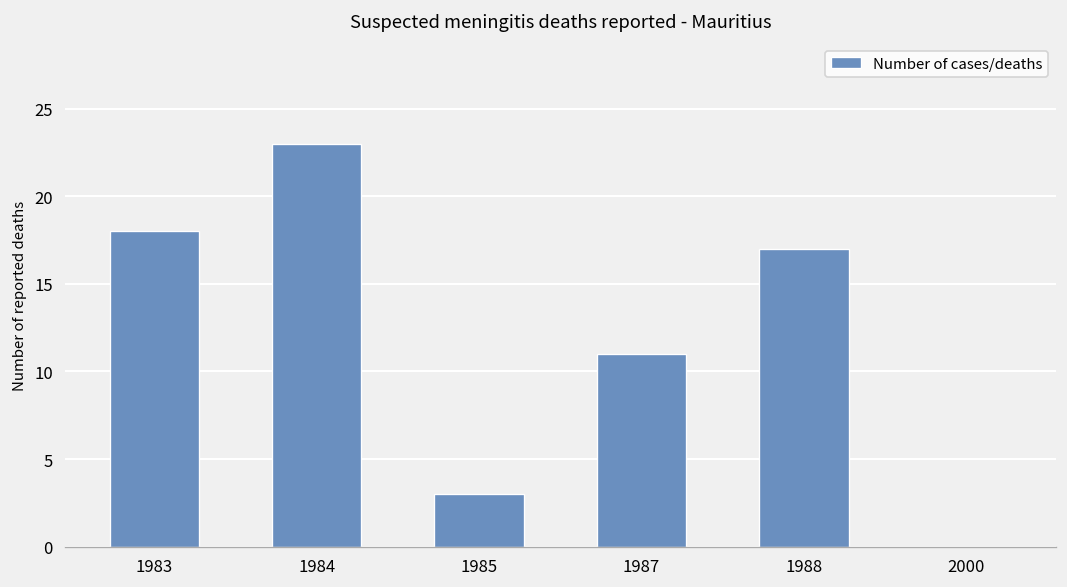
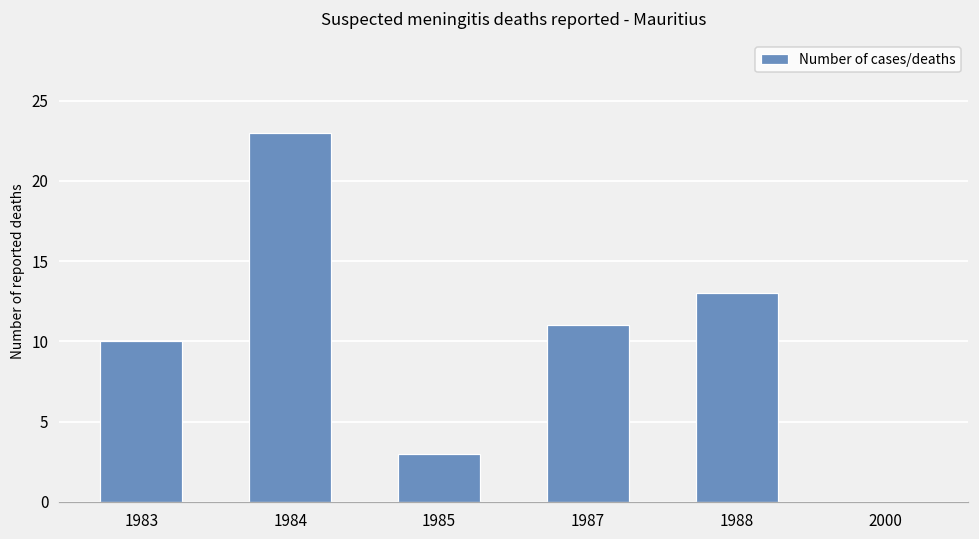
1983: 18 -> 10
1988: 17 -> 13
